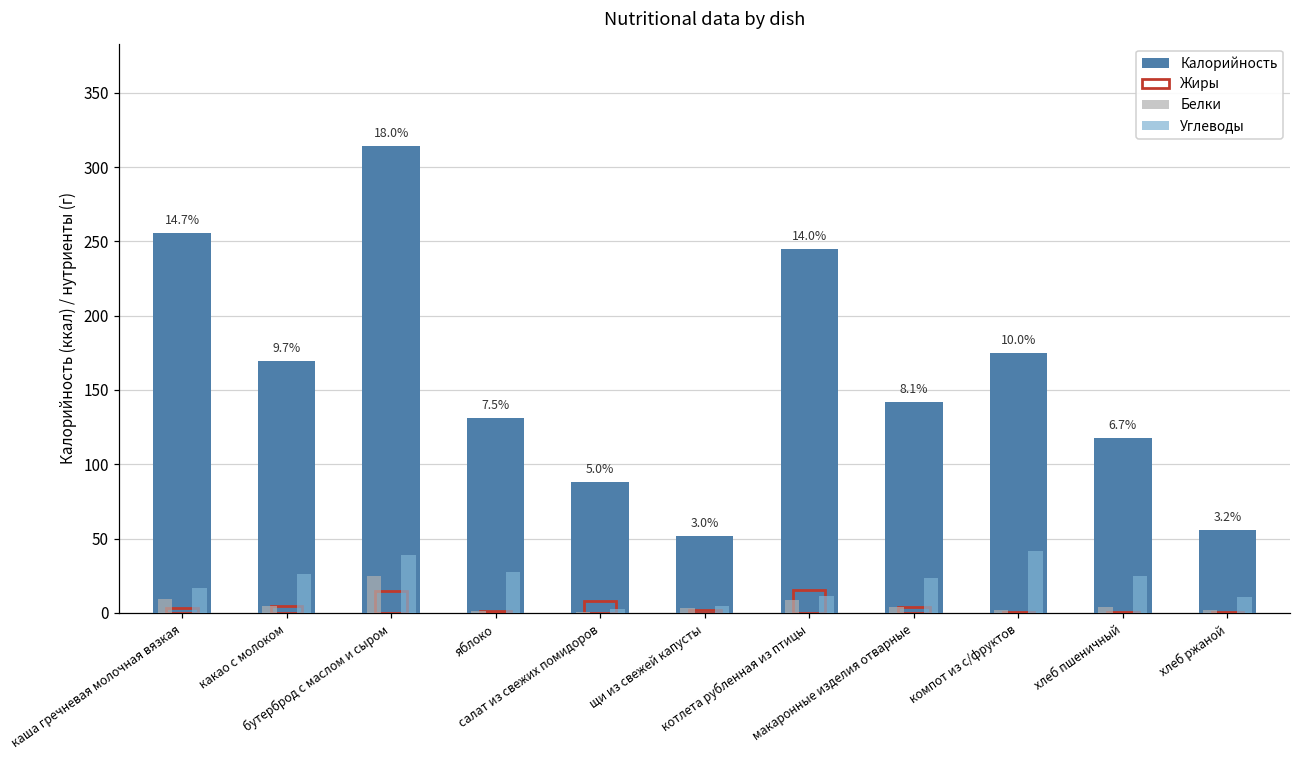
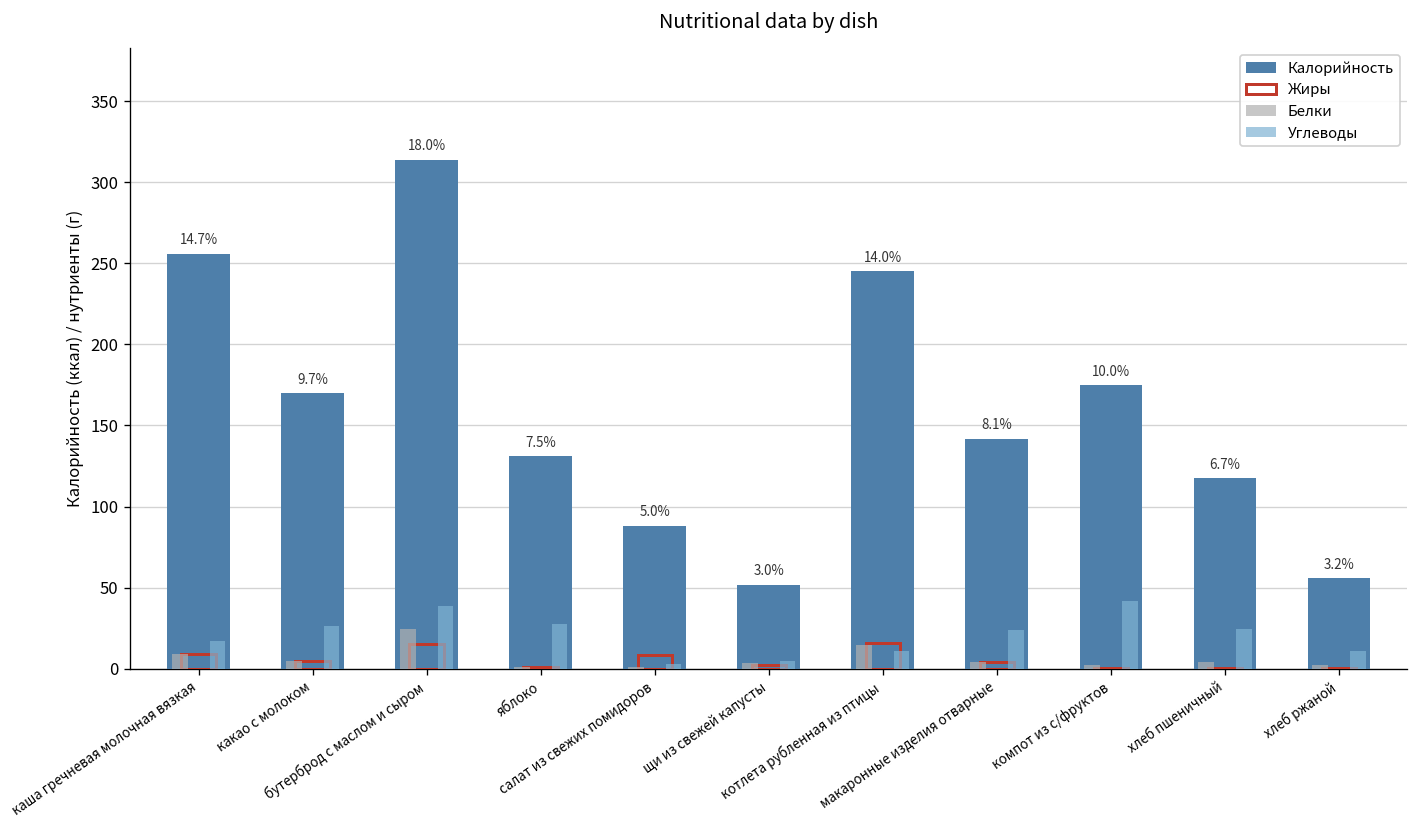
Жиры, каша гречневая молочная вязкая: 3 -> 9
Белки, котлета рубленная из птицы: 8 -> 15
